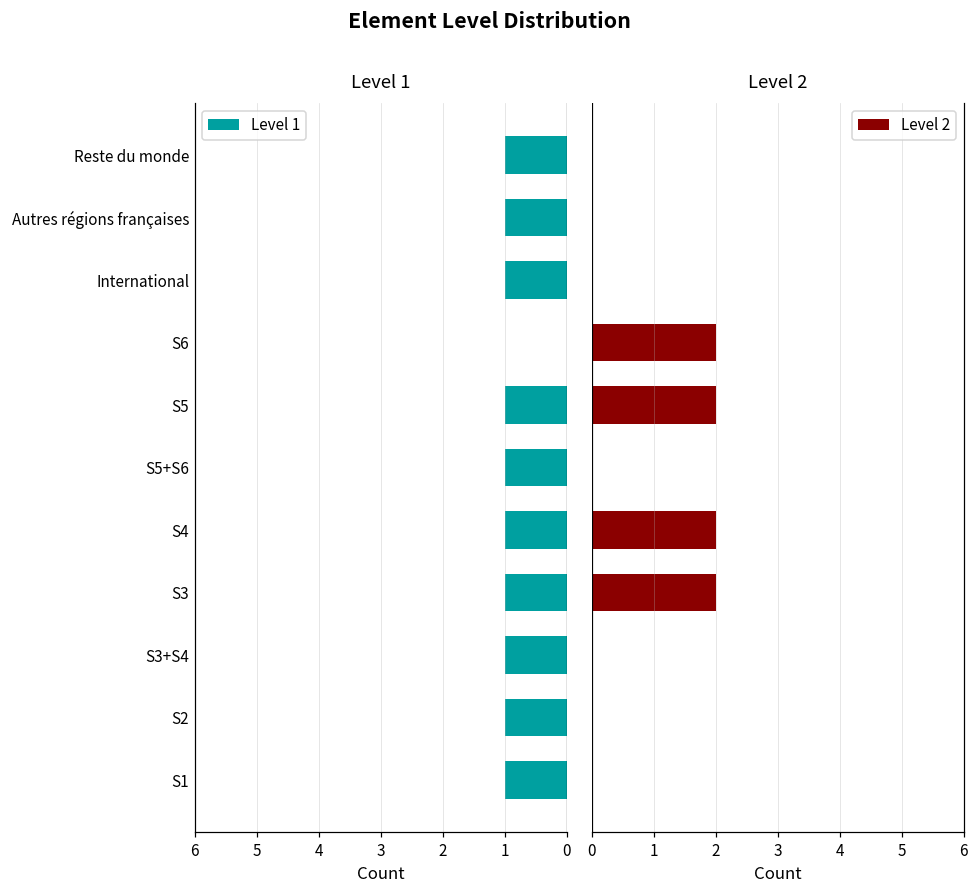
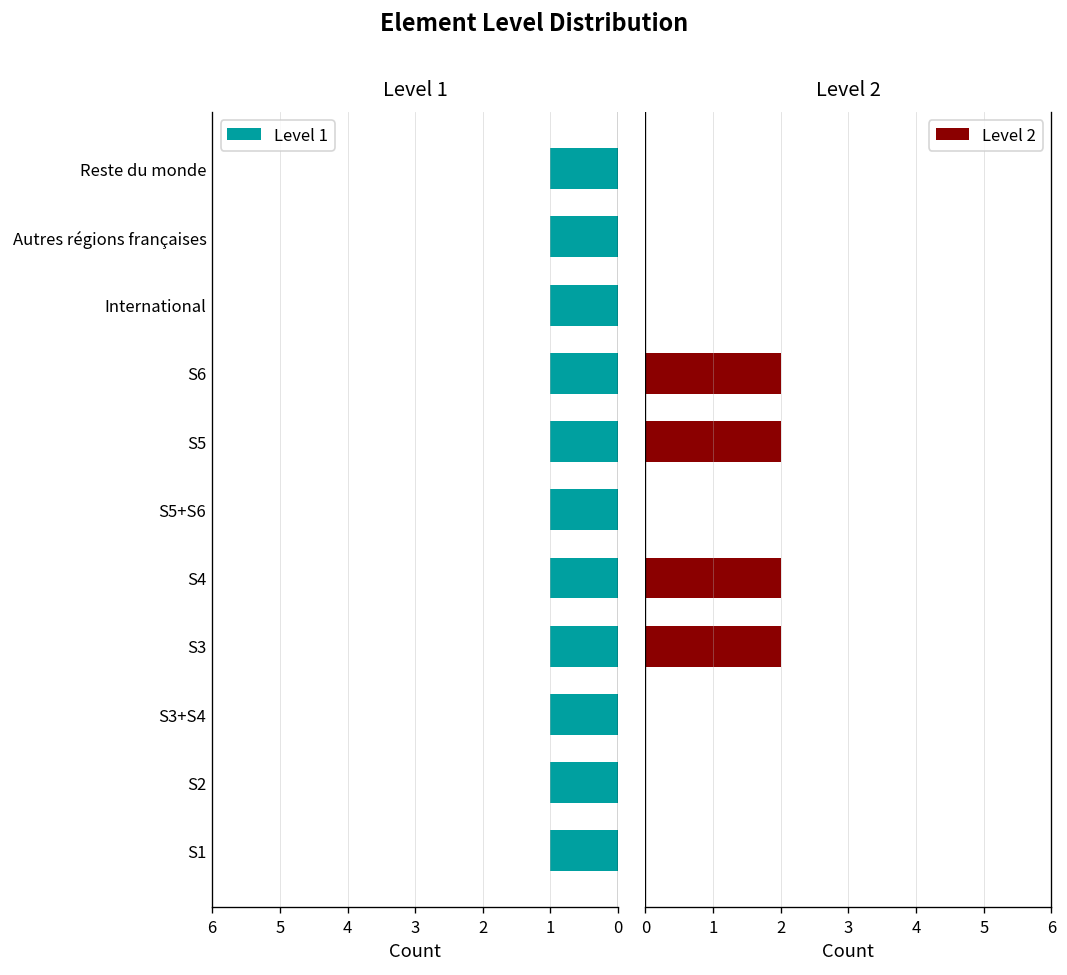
Level 1, S6: 0 -> 1
